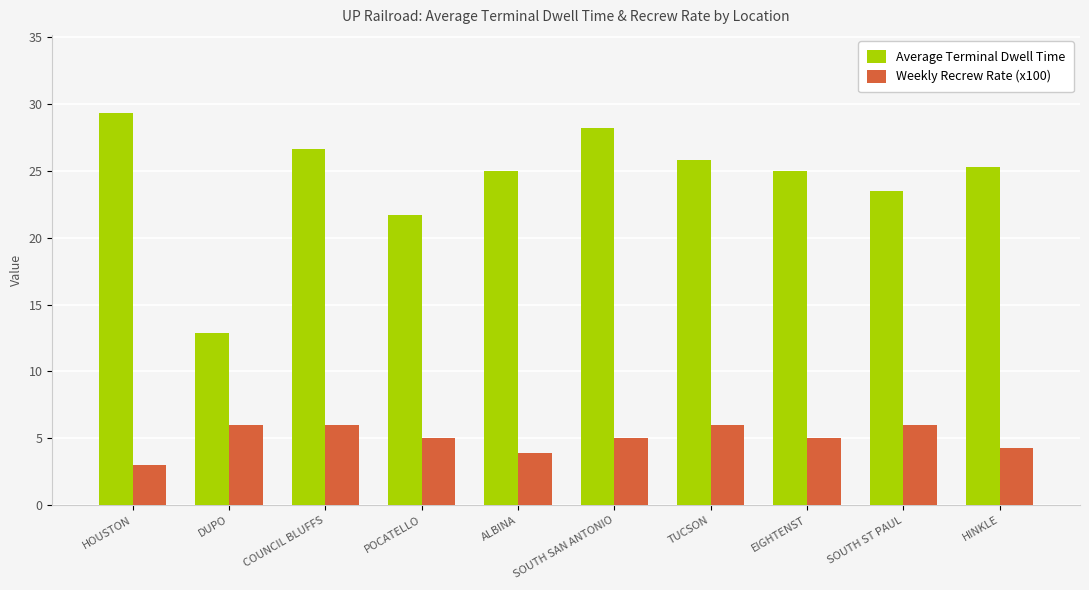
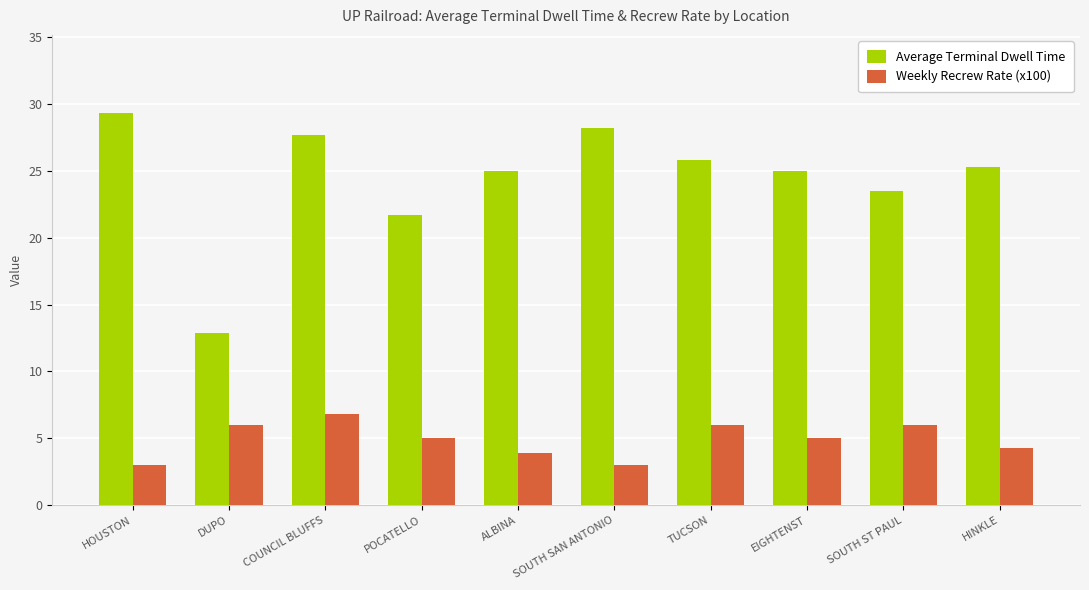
Average Terminal Dwell Time, COUNCIL BLUFFS: 26.6 -> 27.7
Weekly Recrew Rate (x100), COUNCIL BLUFFS: 6.0 -> 6.8
Weekly Recrew Rate (x100), SOUTH SAN ANTONIO: 5 -> 3
